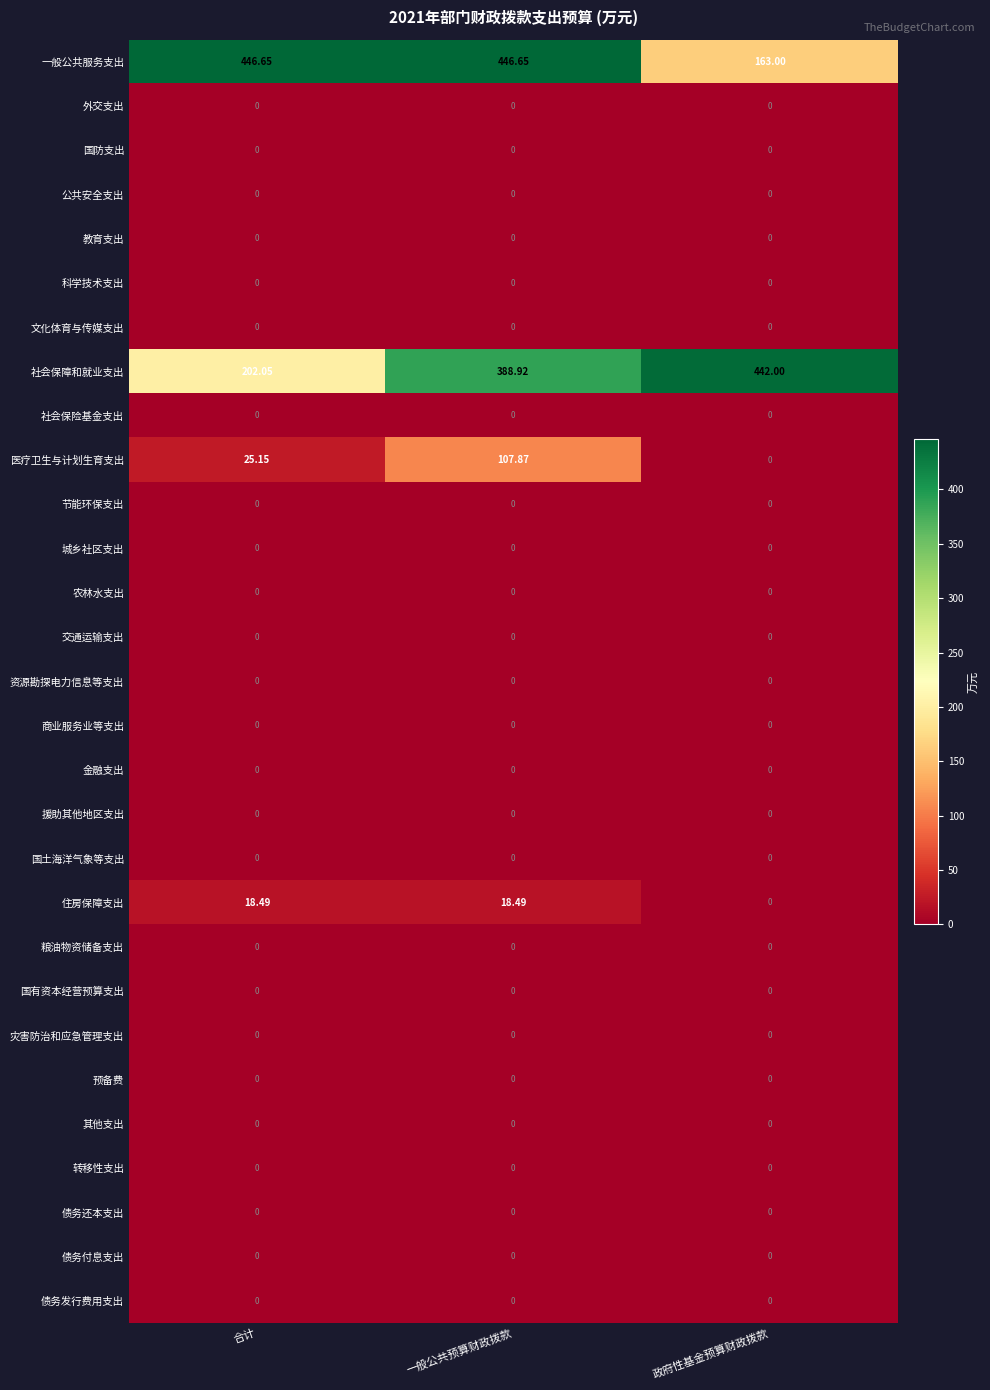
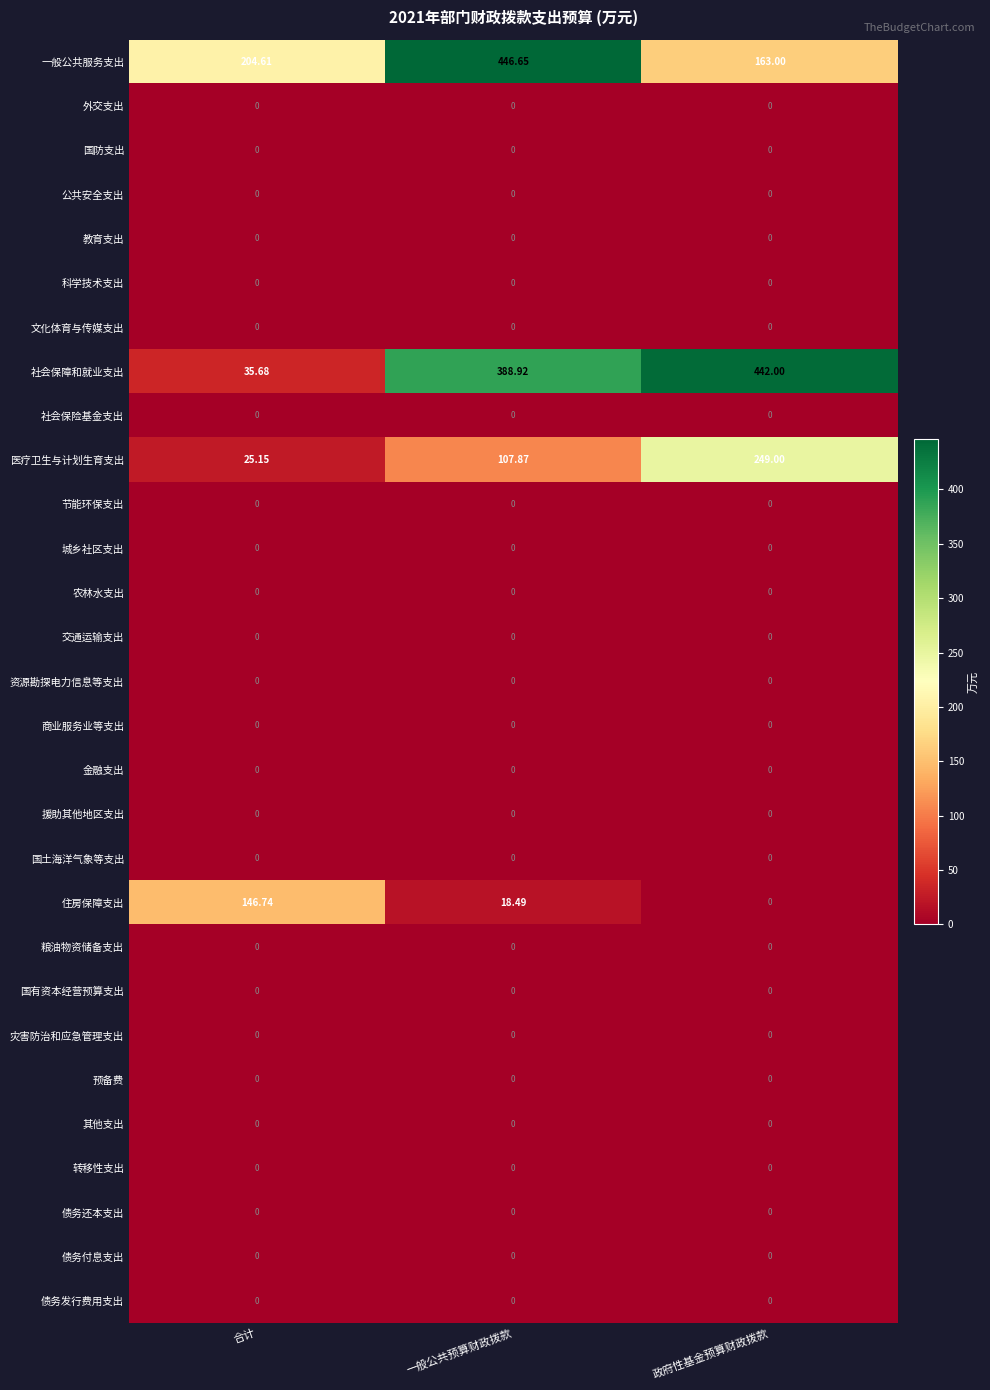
一般公共服务支出, 合计: 446.65 -> 204.61
社会保障和就业支出, 合计: 202.05 -> 35.68
医疗卫生与计划生育支出, 政府性基金预算财政拨款: 0 -> 249.00
住房保障支出, 合计: 18.49 -> 146.74
